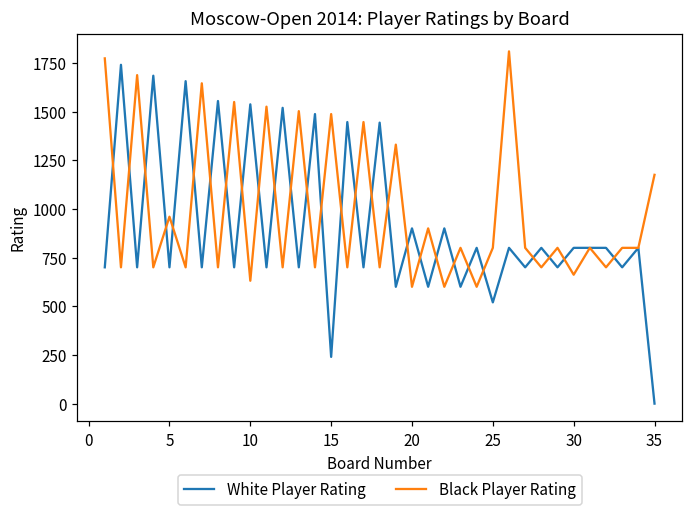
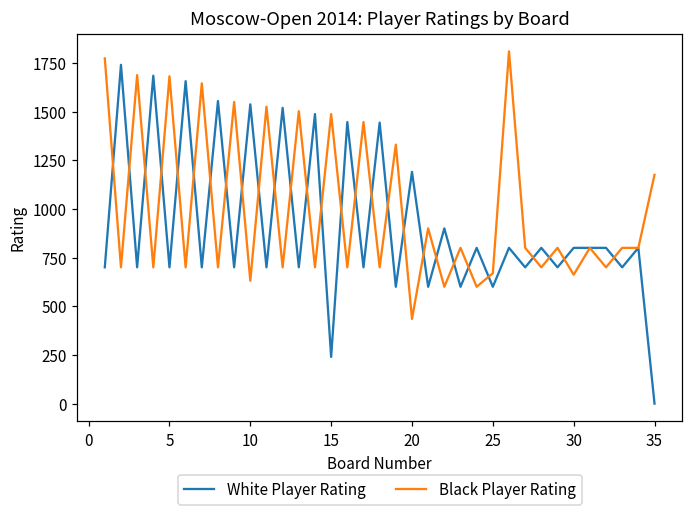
Black Player Rating, 5: 960 -> 1680
White Player Rating, 20: 900 -> 1190
Black Player Rating, 20: 600 -> 440
White Player Rating, 25: 520 -> 600
Black Player Rating, 25: 800 -> 670
